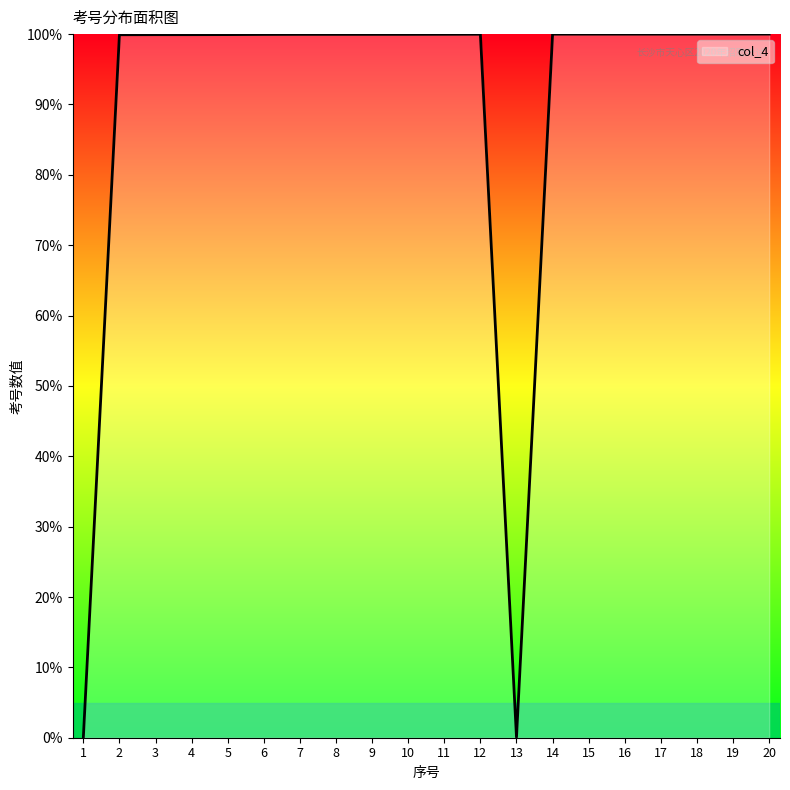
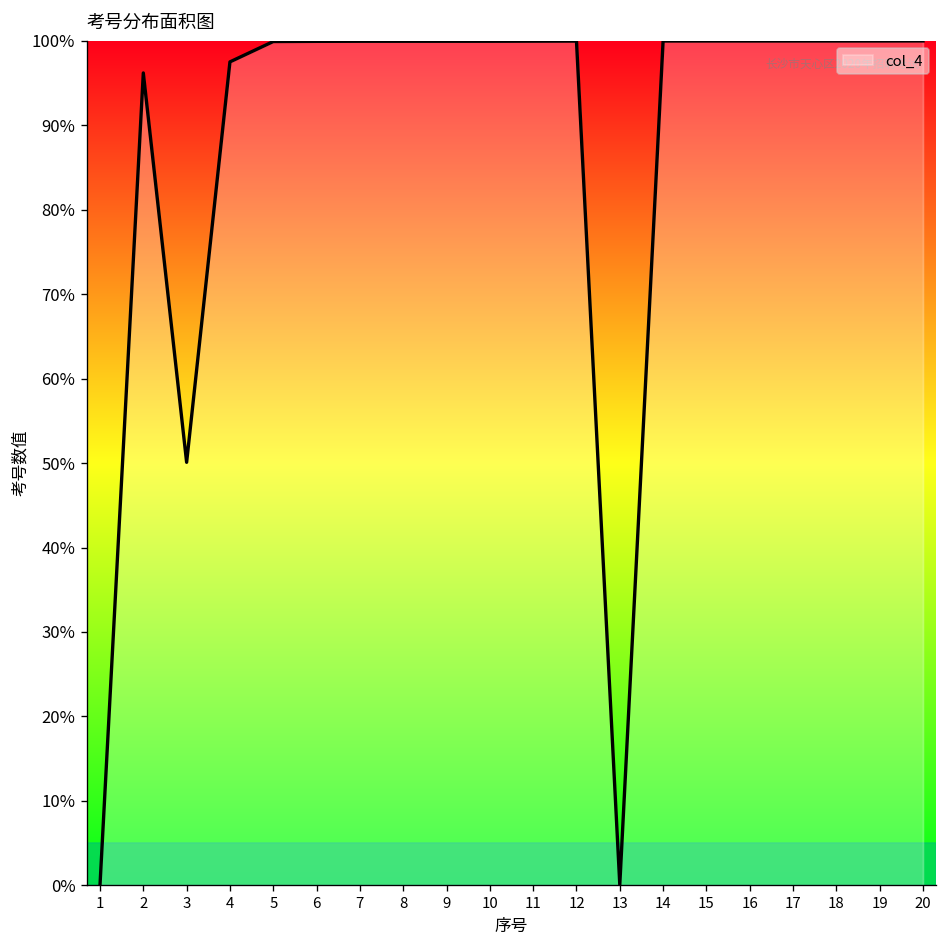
2: 100% -> 96%
3: 100% -> 50%
4: 100% -> 98%
